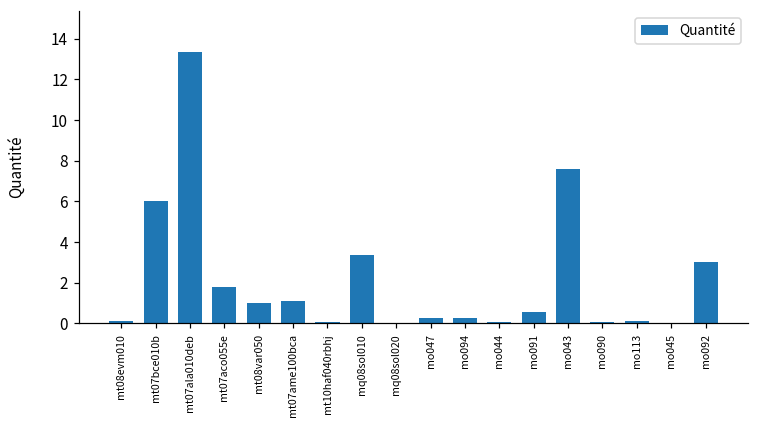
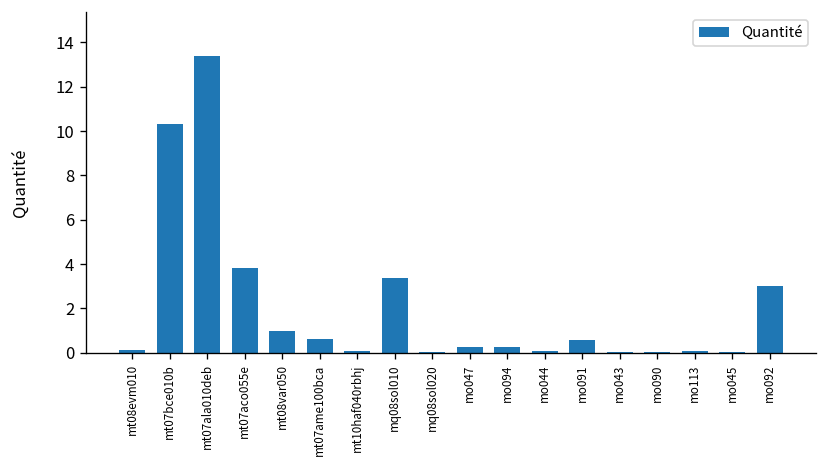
mt07bce010b: 6.0 -> 10.3
mt07aco055e: 1.8 -> 3.8
mt07ame100bca: 1.1 -> 0.6
mo043: 7.6 -> 0.1
